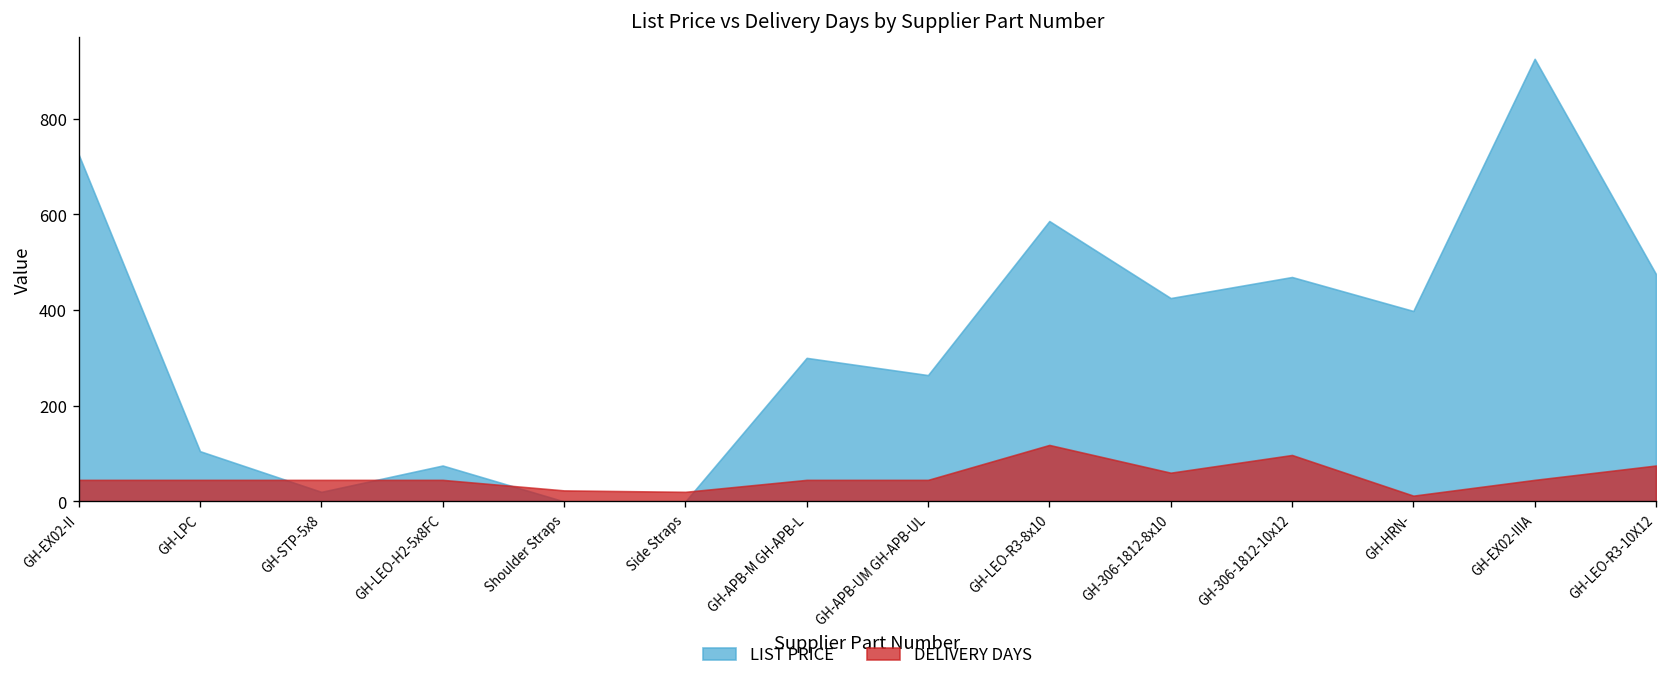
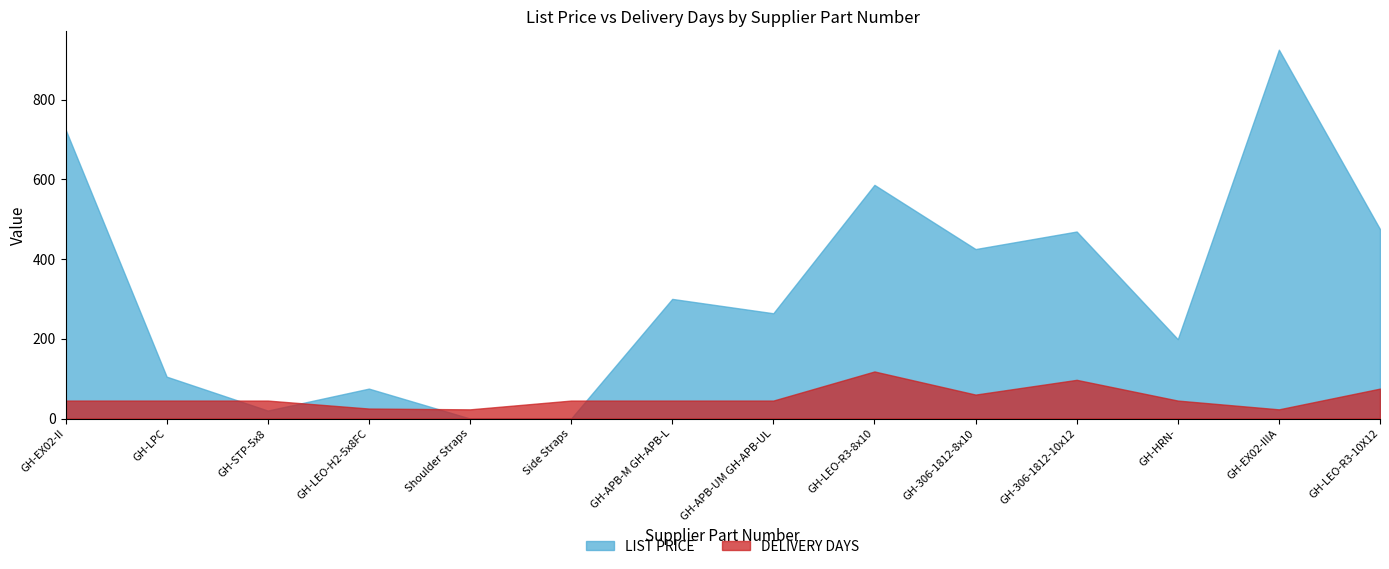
DELIVERY DAYS, GH-LEO-H2-5x8FC: 50 -> 30
DELIVERY DAYS, Side Straps: 20 -> 50
LIST PRICE, GH-HRN-: 400 -> 200
DELIVERY DAYS, GH-HRN-: 10 -> 50
DELIVERY DAYS, GH-EX02-IIIA: 50 -> 20
